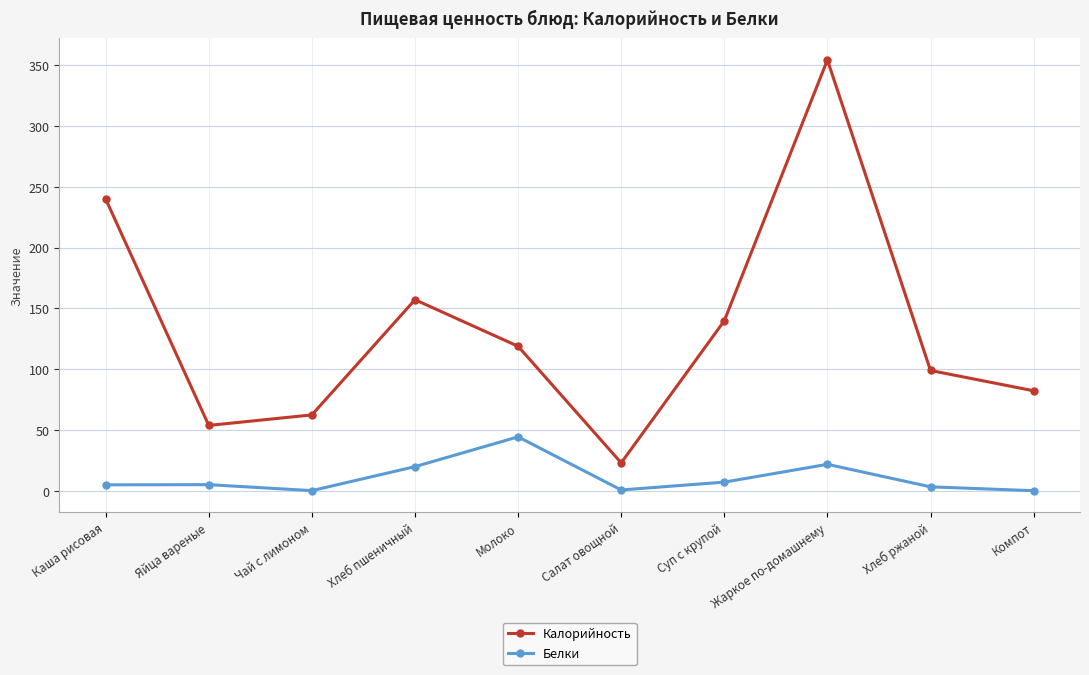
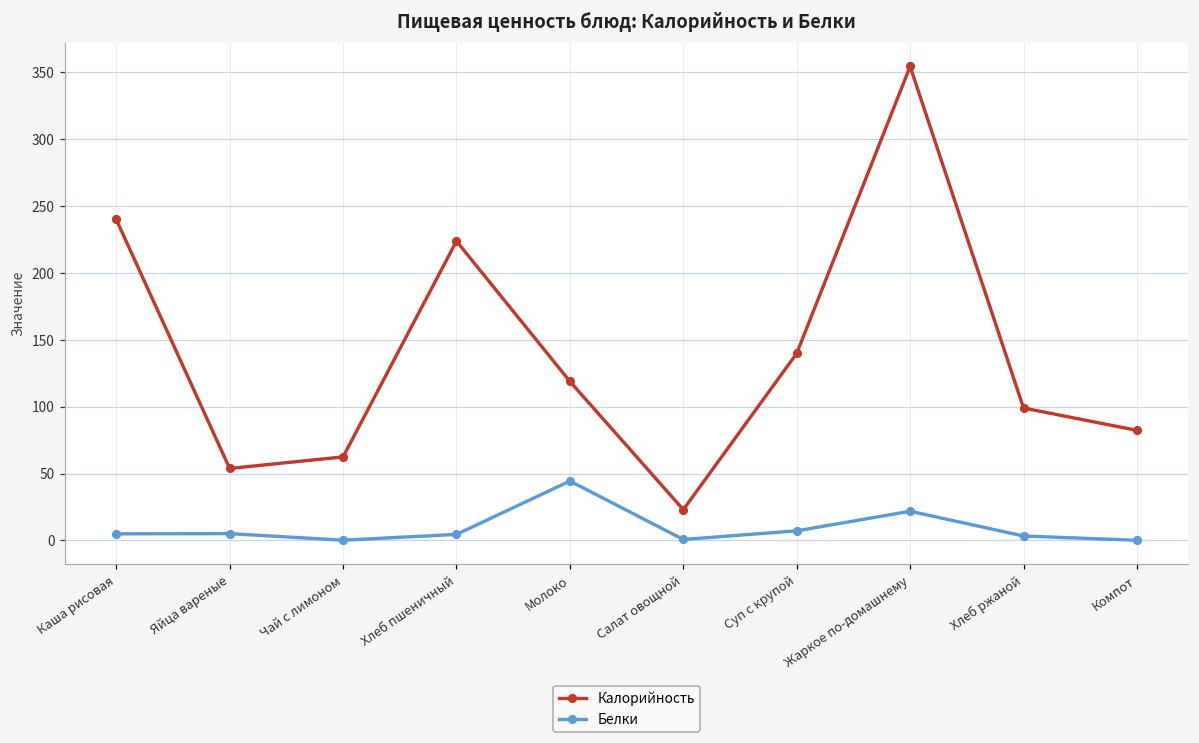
Калорийность, Хлеб пшеничный: 157 -> 224
Белки, Хлеб пшеничный: 20 -> 5
